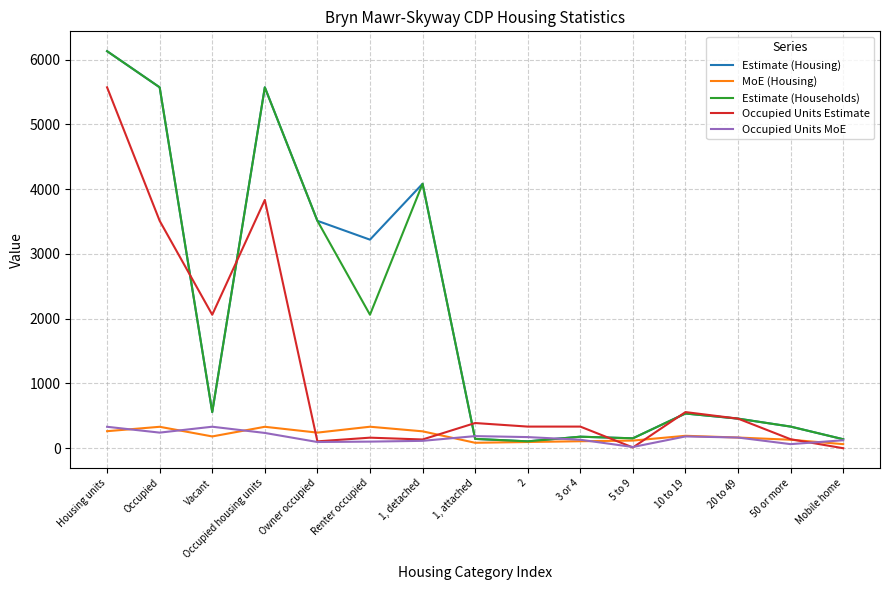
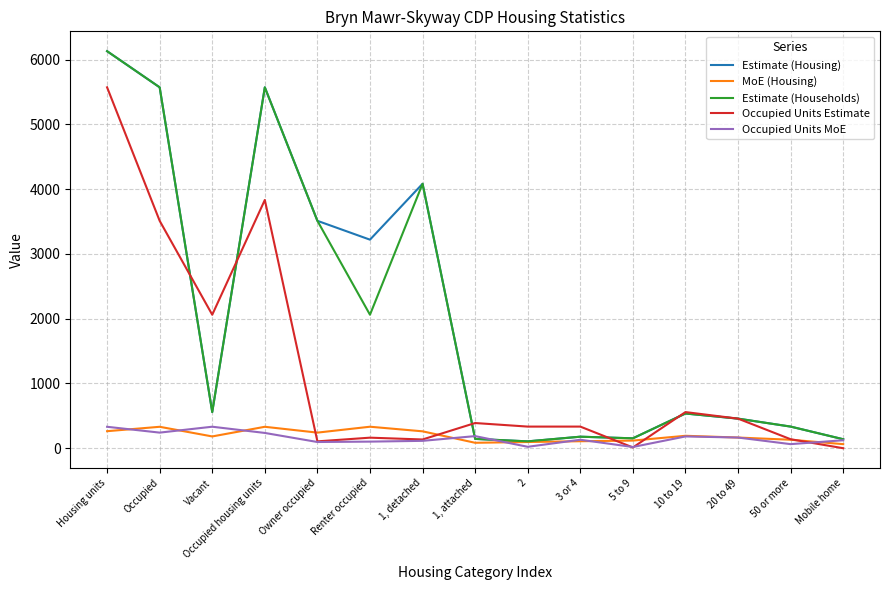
Occupied Units MoE, 2: 200 -> 0
